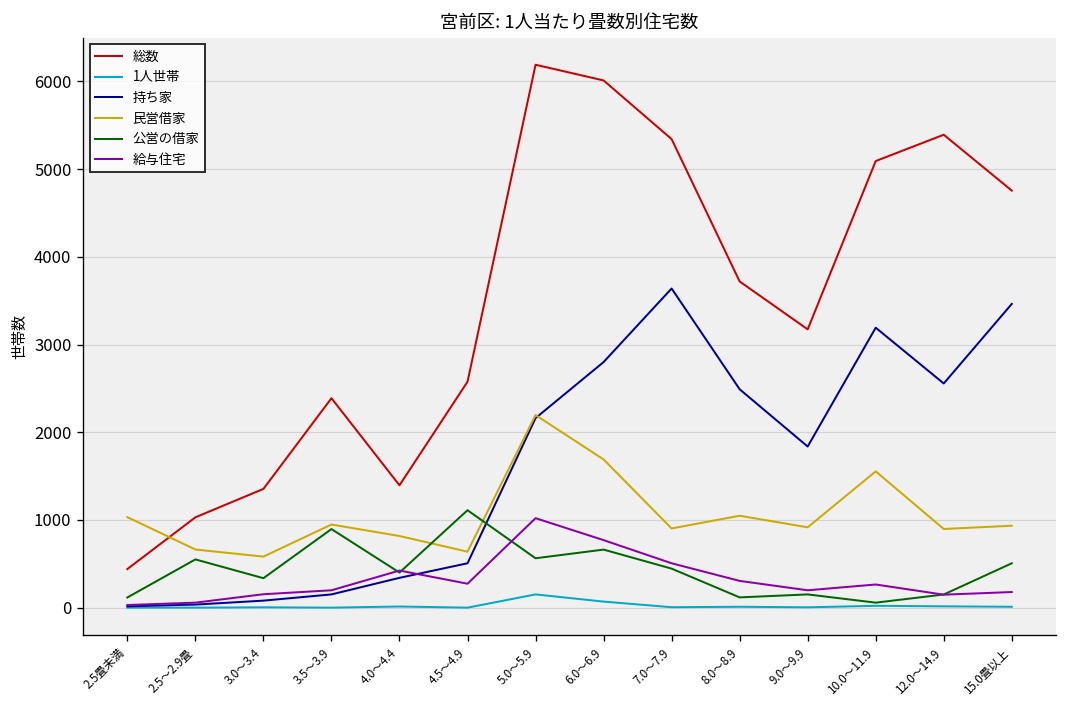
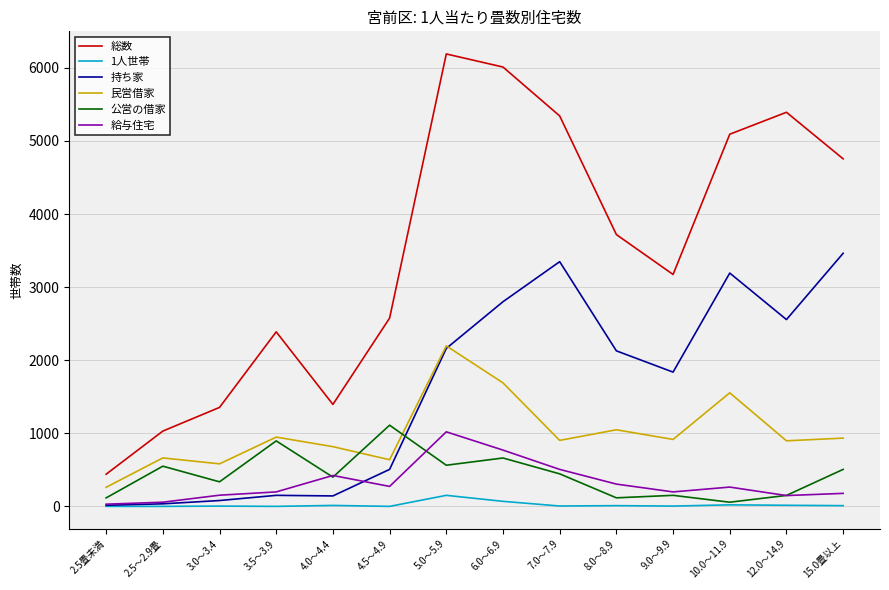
民営借家, 2.5畳未満: 1000 -> 300
持ち家, 4.0～4.4: 300 -> 100
持ち家, 7.0～7.9: 3600 -> 3300
持ち家, 8.0～8.9: 2500 -> 2100
